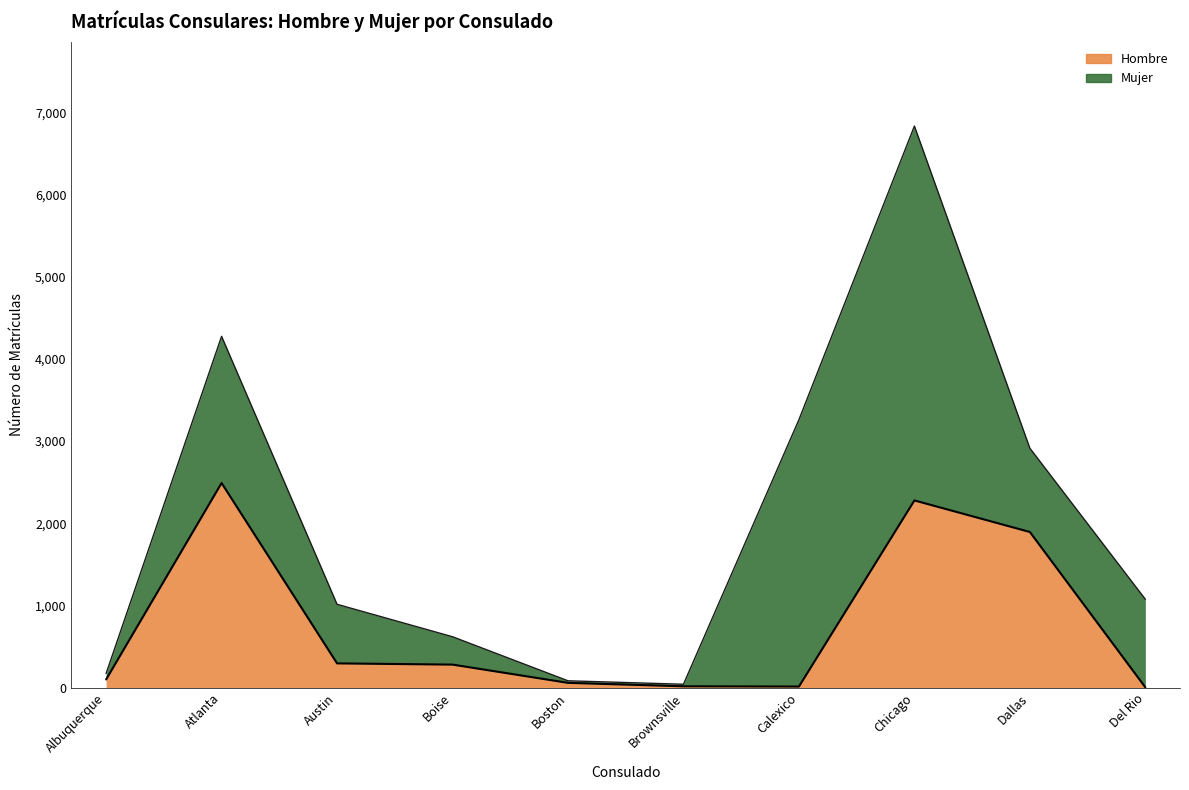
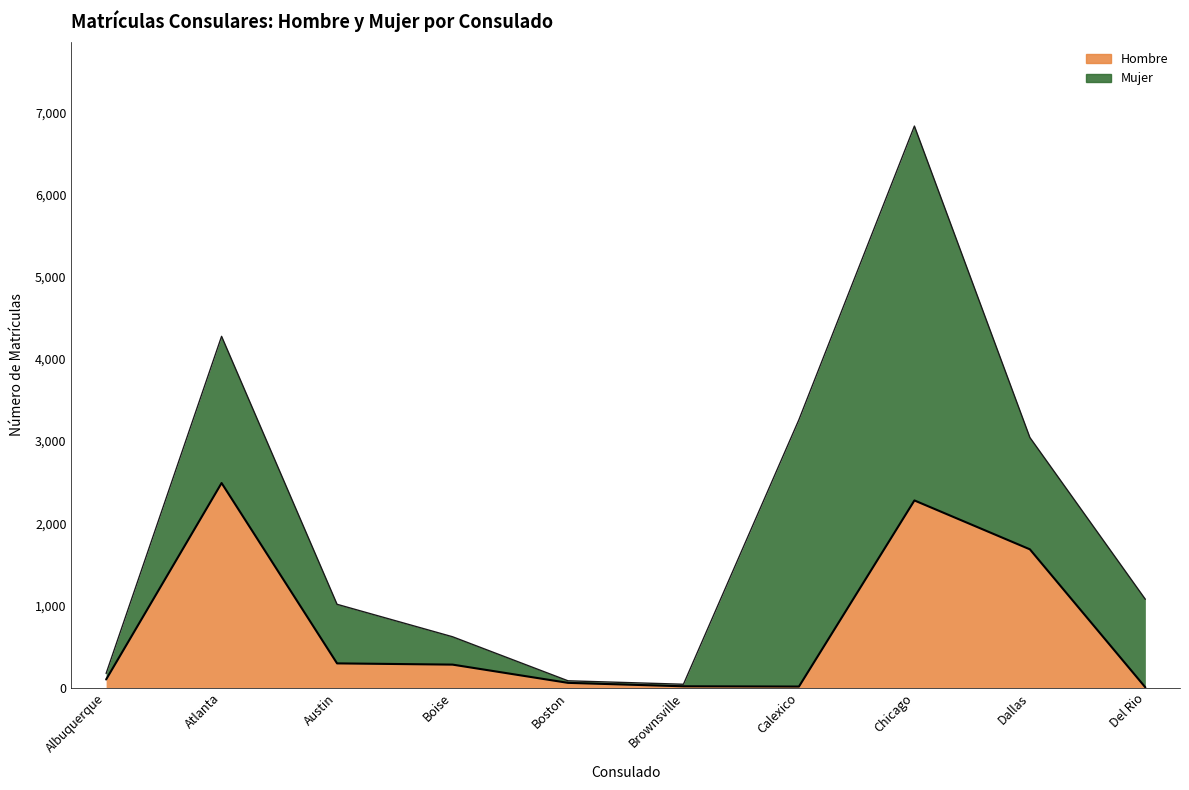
Hombre, Dallas: 1,900 -> 1,700
Mujer, Dallas: 1,000 -> 1,400
